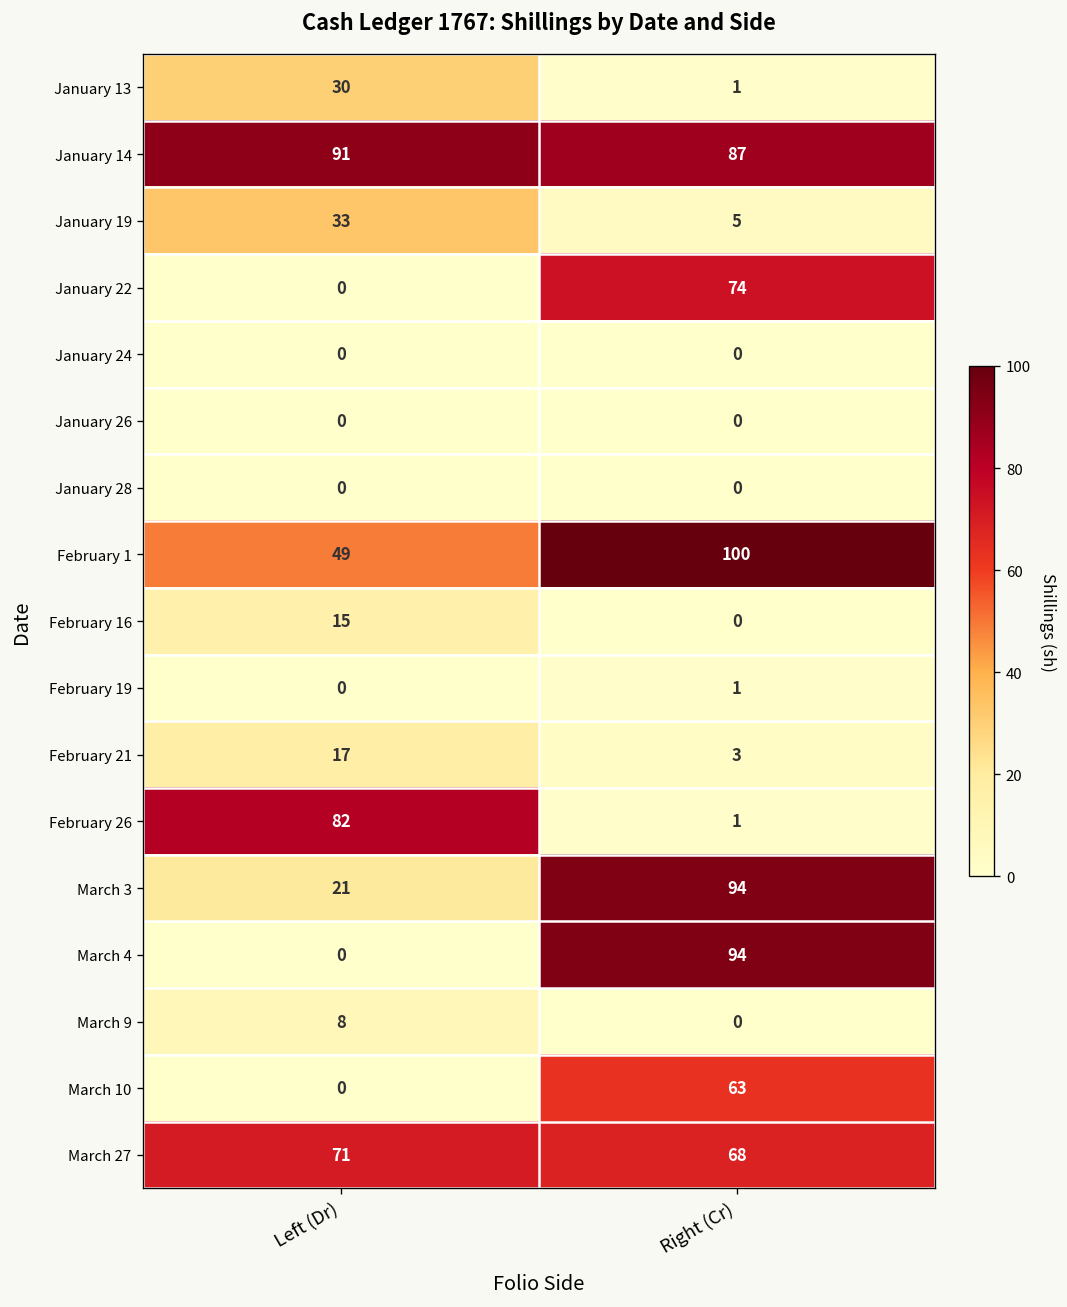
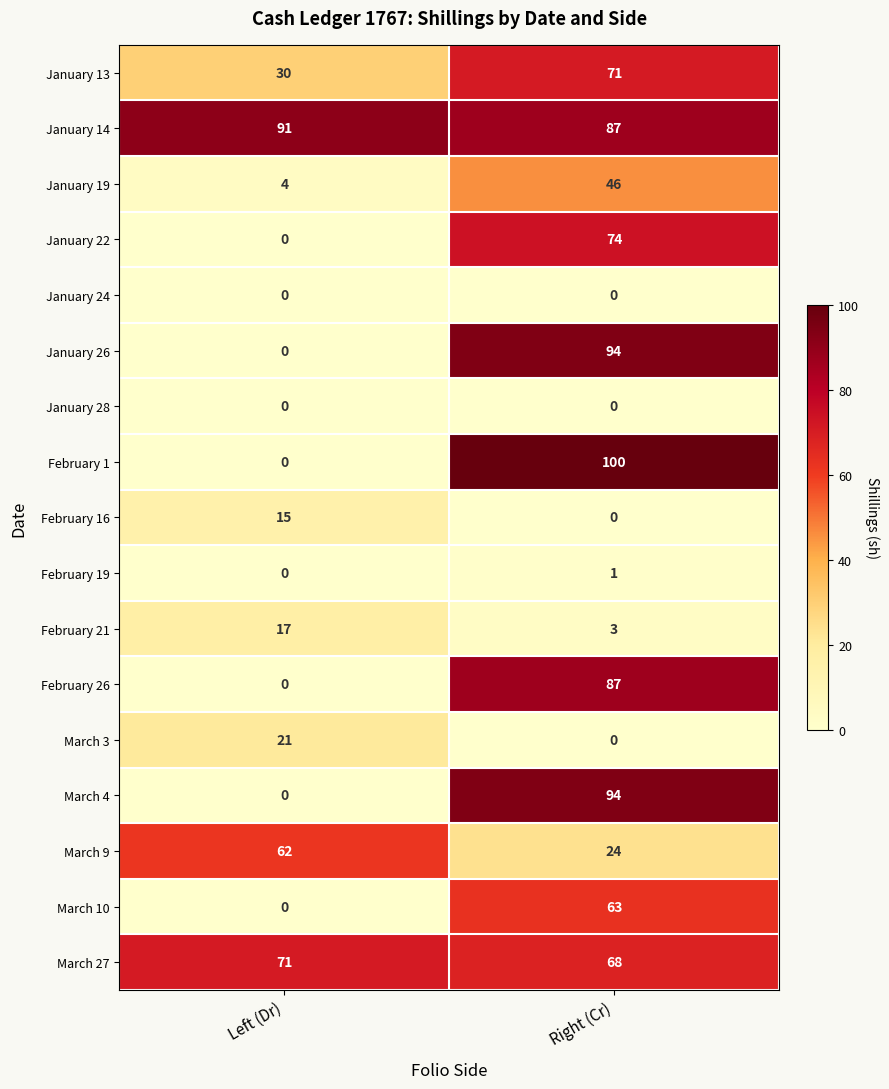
January 13, Right (Cr): 1 -> 71
January 19, Left (Dr): 33 -> 4
January 19, Right (Cr): 5 -> 46
January 26, Right (Cr): 0 -> 94
February 1, Left (Dr): 49 -> 0
February 26, Left (Dr): 82 -> 0
February 26, Right (Cr): 1 -> 87
March 3, Right (Cr): 94 -> 0
March 9, Left (Dr): 8 -> 62
March 9, Right (Cr): 0 -> 24
